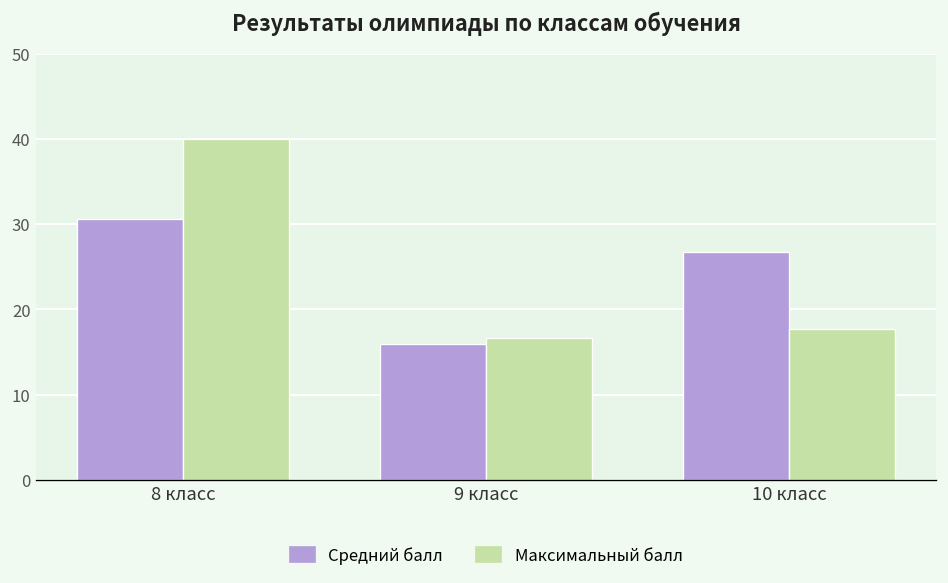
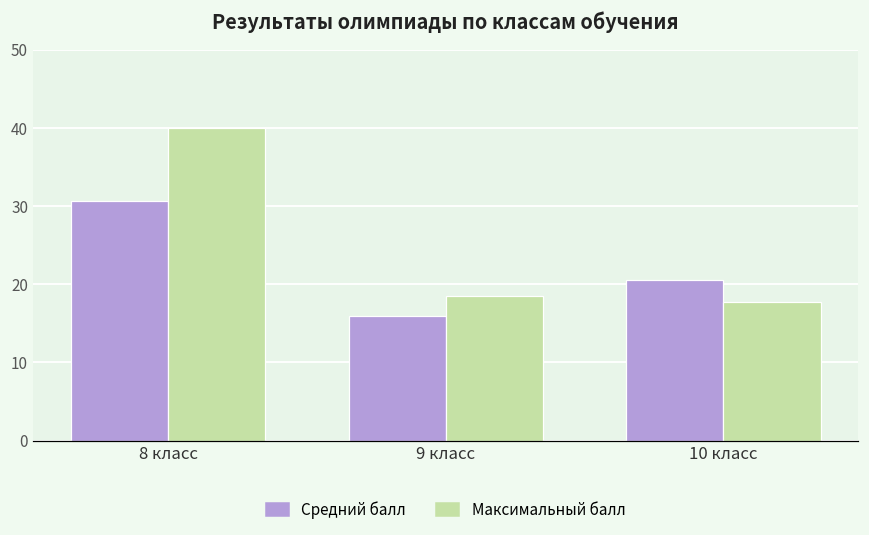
Максимальный балл, 9 класс: 17 -> 19
Средний балл, 10 класс: 27 -> 21
